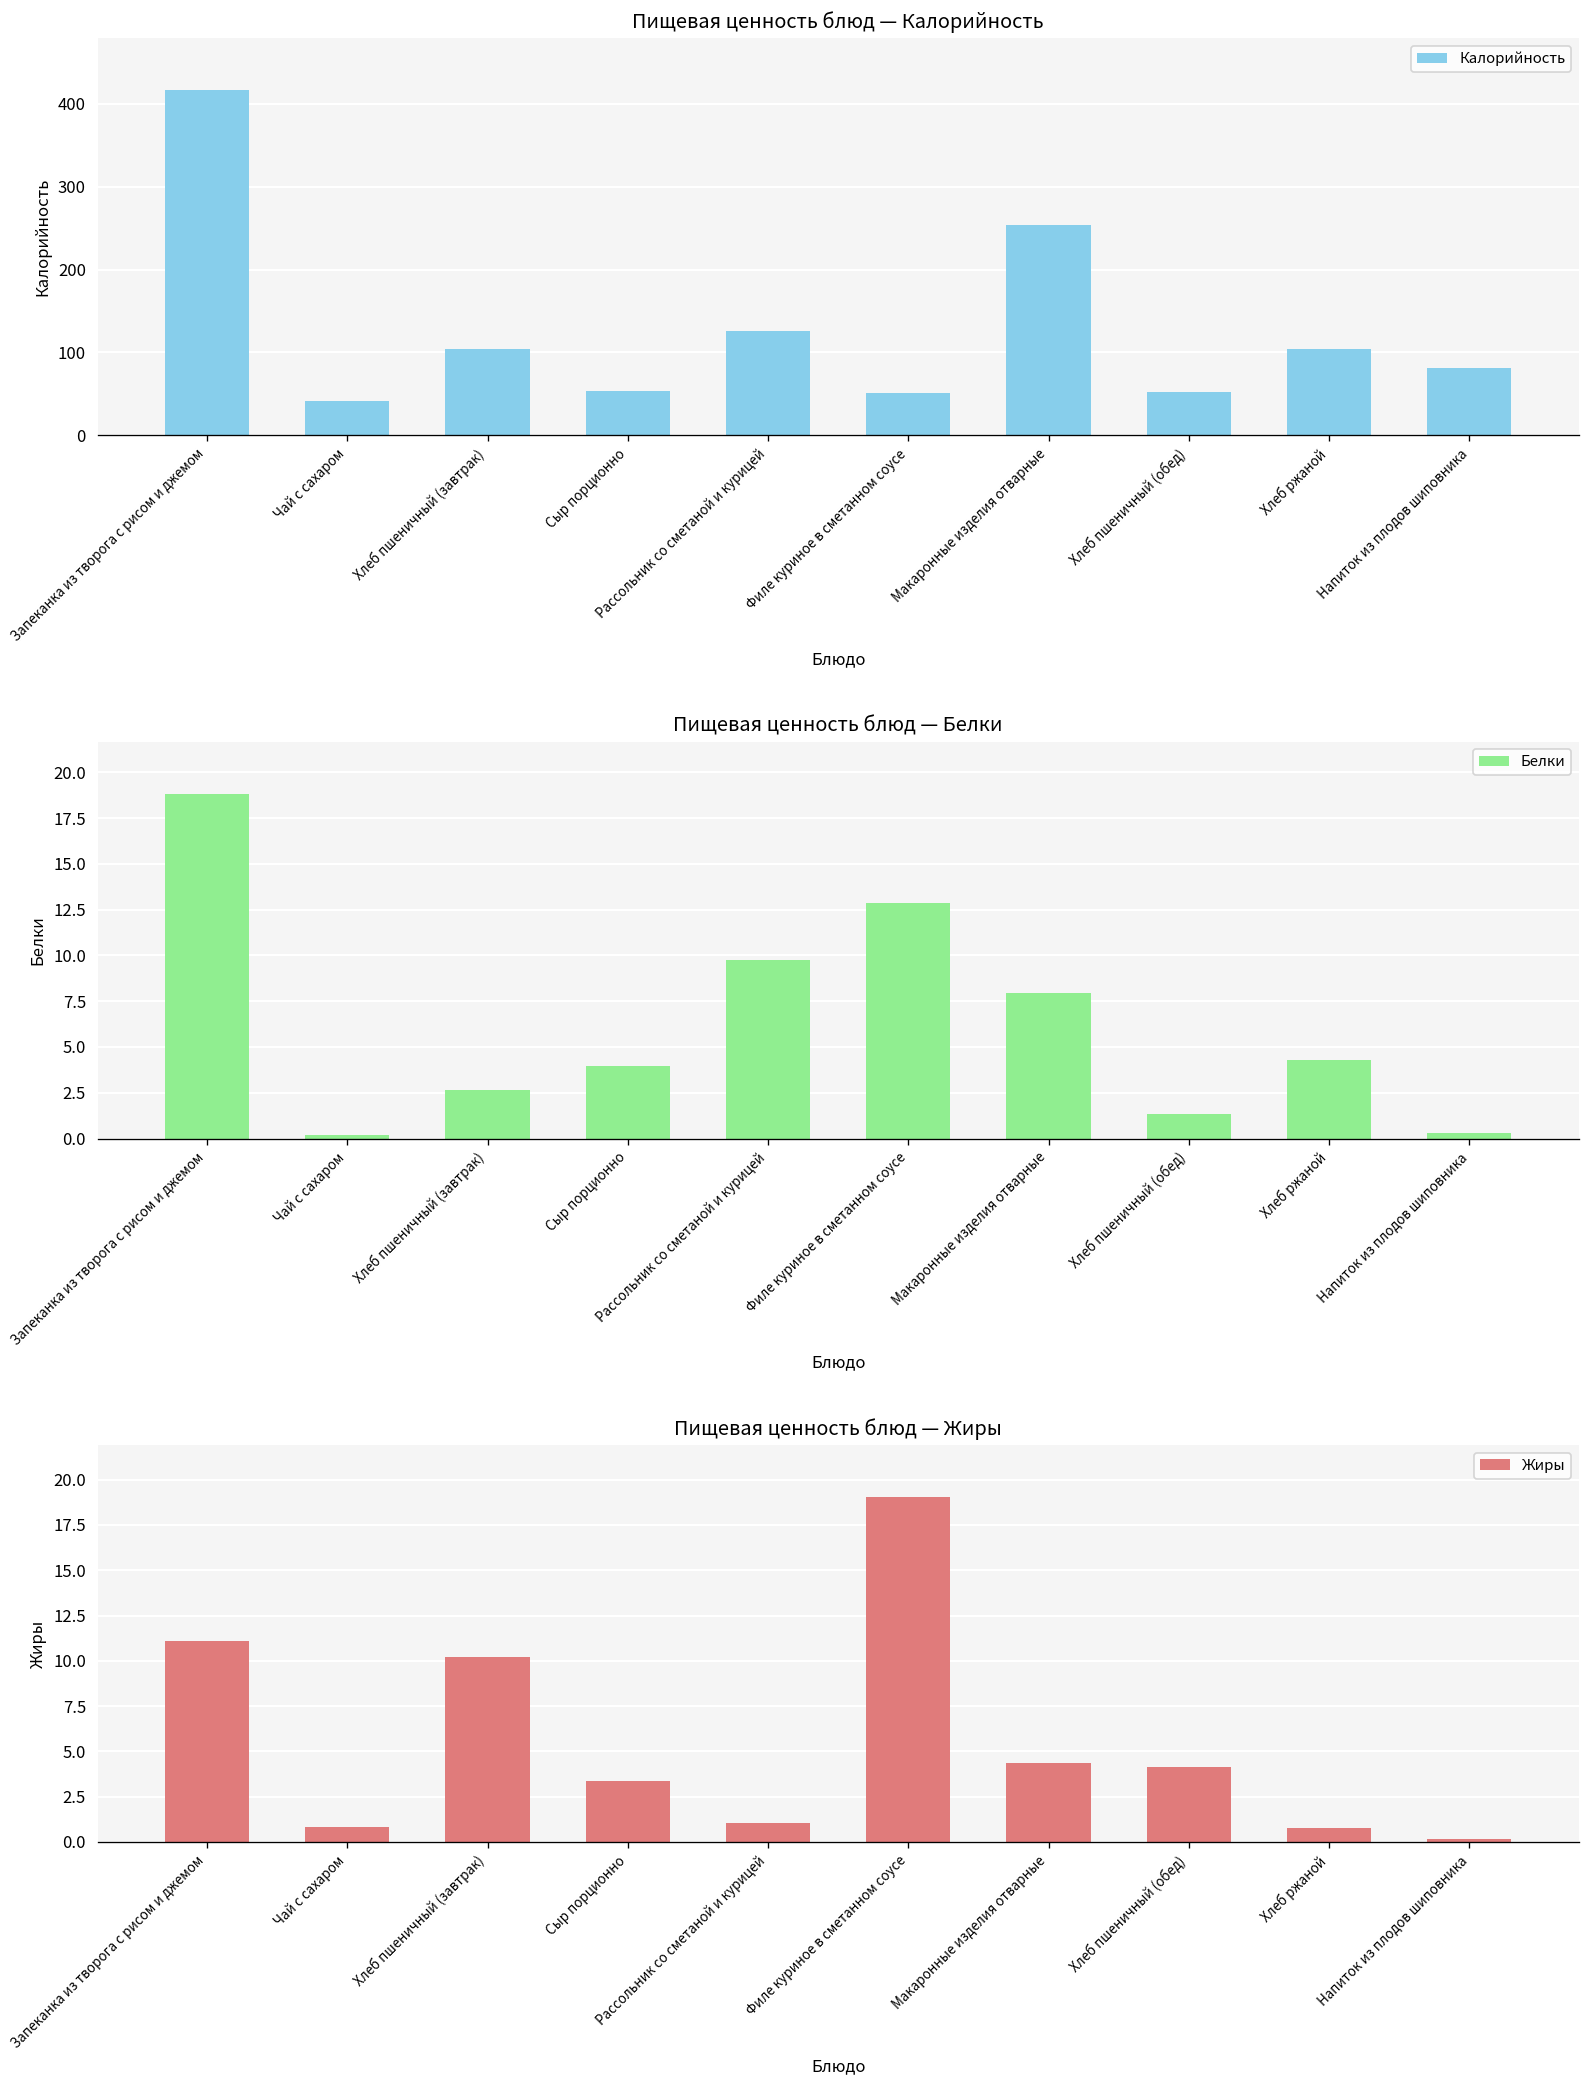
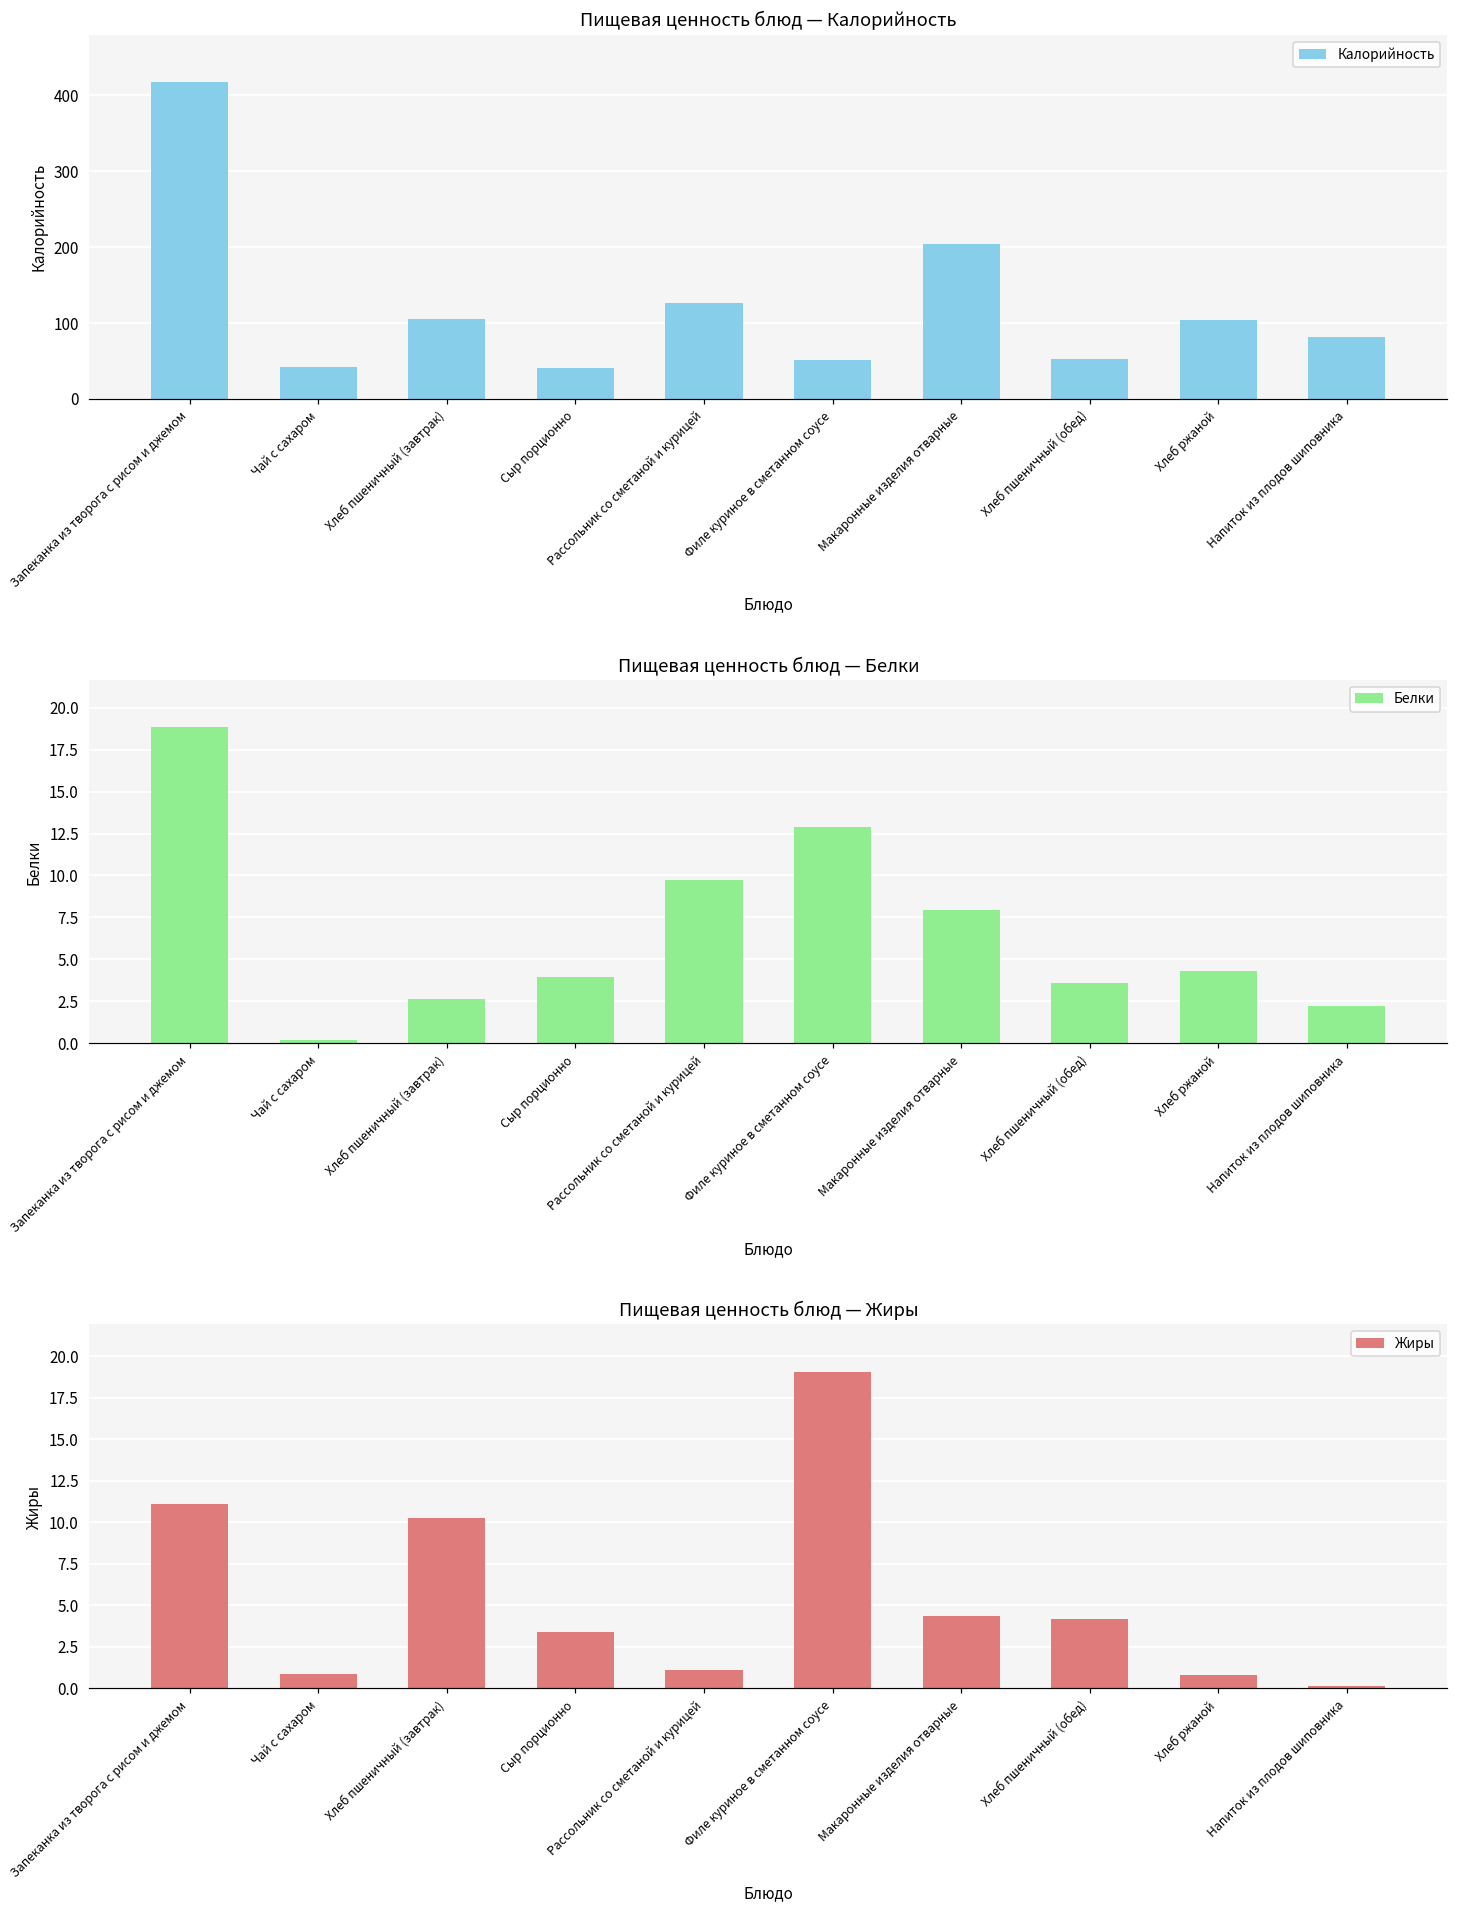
Пищевая ценность блюд — Калорийность, Сыр порционно: 50 -> 40
Пищевая ценность блюд — Калорийность, Макаронные изделия отварные: 250 -> 200
Пищевая ценность блюд — Белки, Хлеб пшеничный (обед): 1.3 -> 3.6
Пищевая ценность блюд — Белки, Напиток из плодов шиповника: 0.3 -> 2.2
